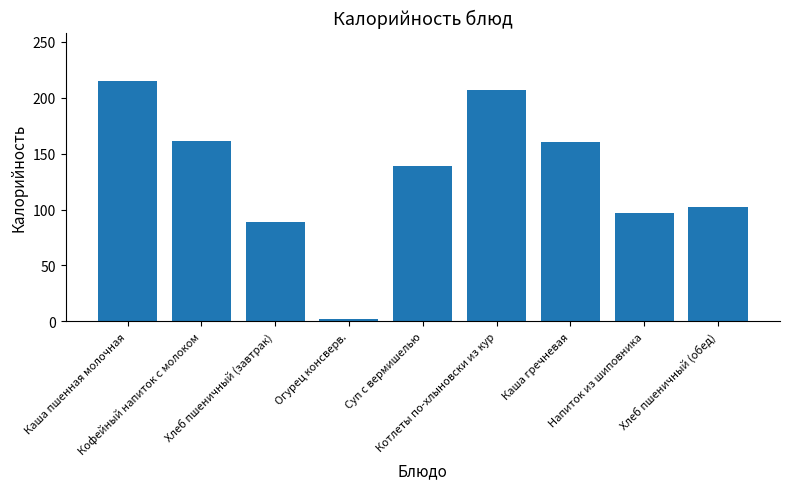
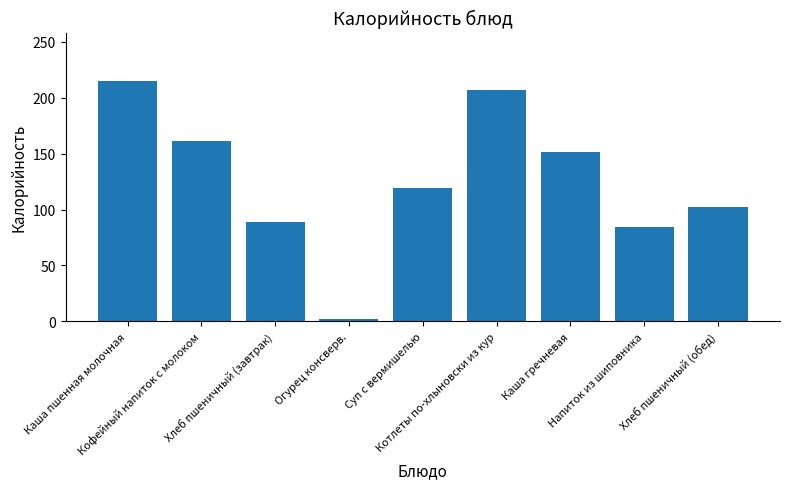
Суп с вермишелью: 139 -> 119
Каша гречневая: 160 -> 151
Напиток из шиповника: 97 -> 84
